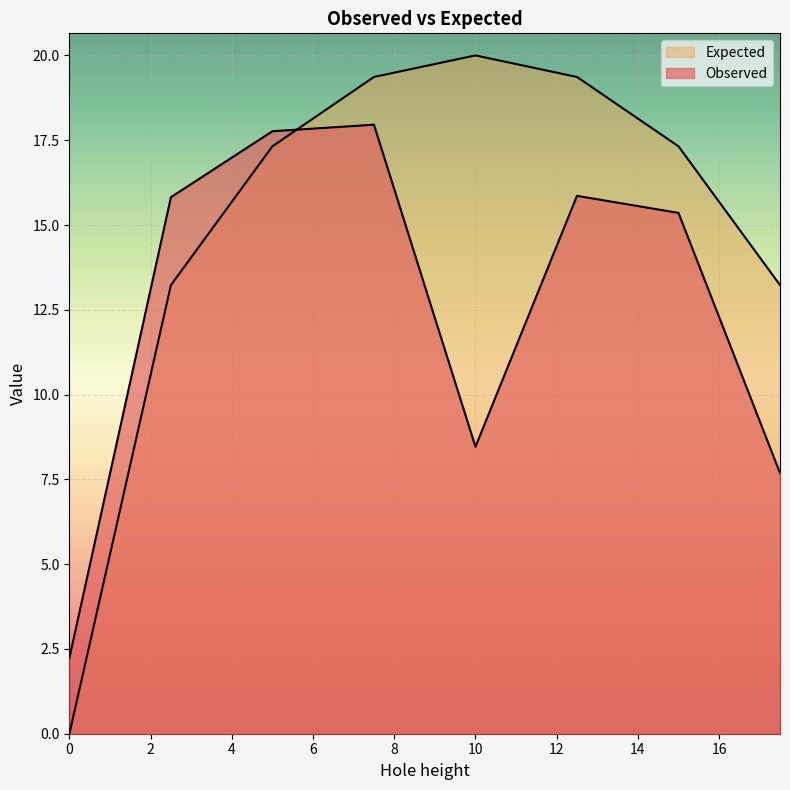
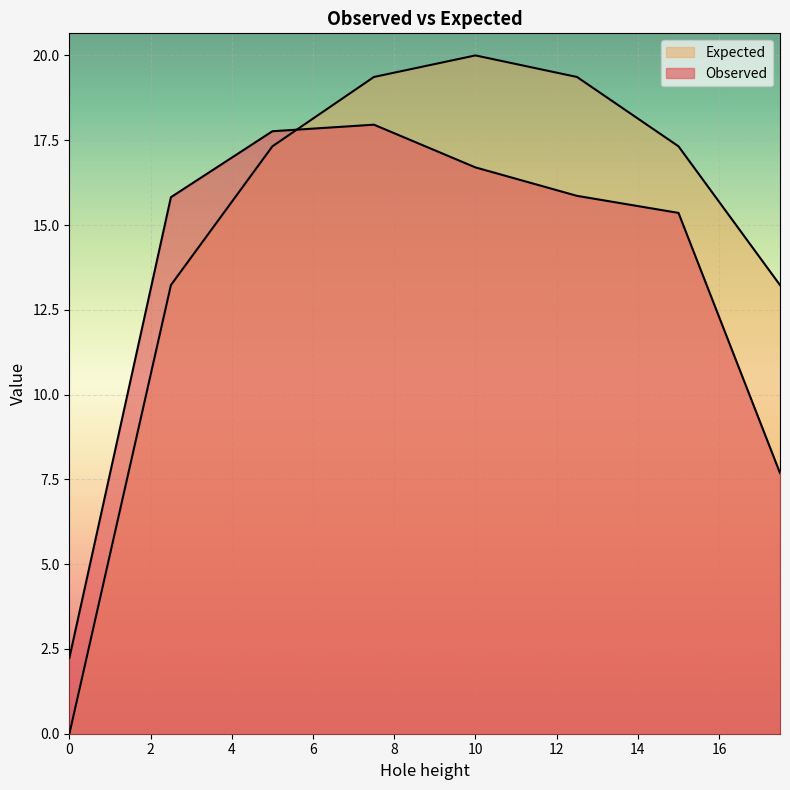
Observed, 10: 8.5 -> 16.7
